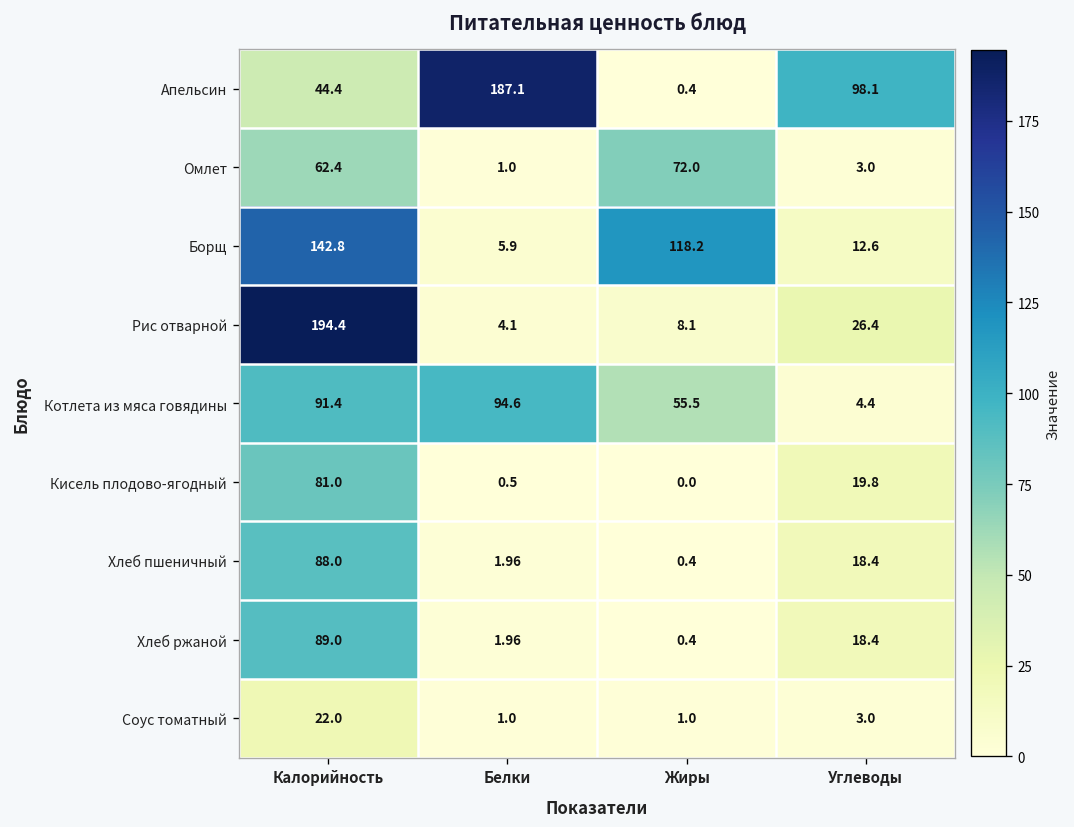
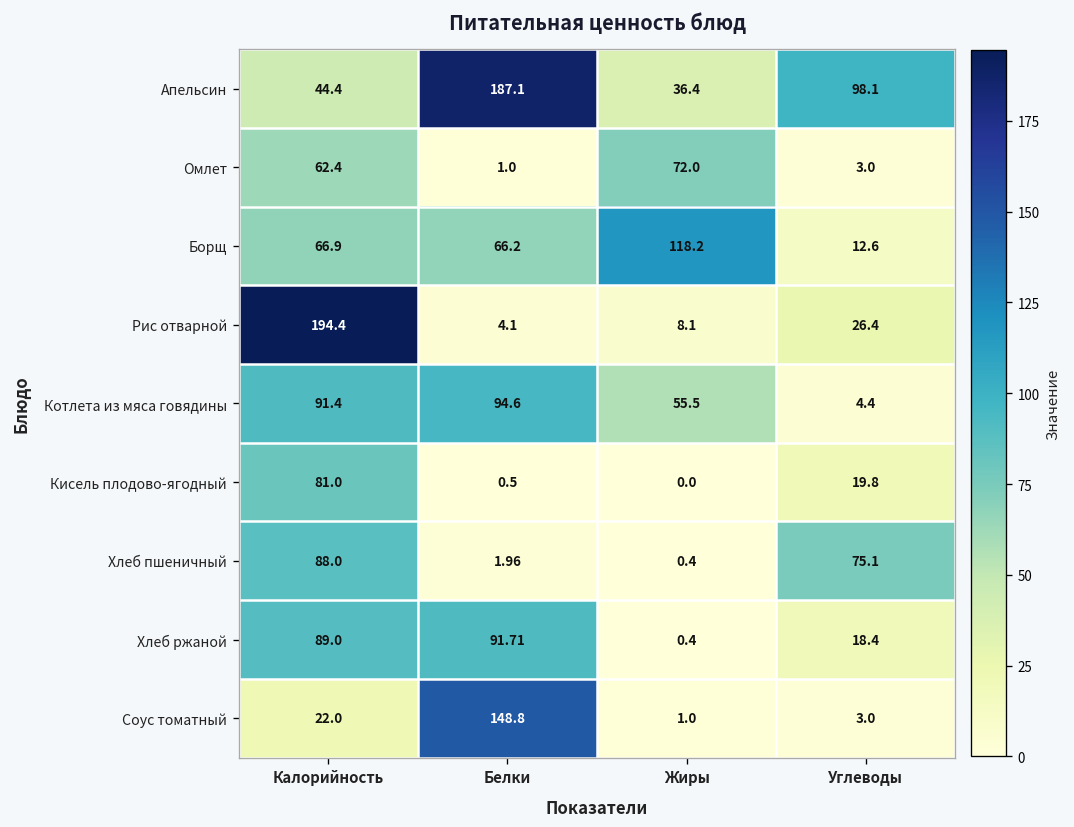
Апельсин, Жиры: 0.4 -> 36.4
Борщ, Калорийность: 142.8 -> 66.9
Борщ, Белки: 5.9 -> 66.2
Хлеб пшеничный, Углеводы: 18.4 -> 75.1
Хлеб ржаной, Белки: 1.96 -> 91.71
Соус томатный, Белки: 1.0 -> 148.8
